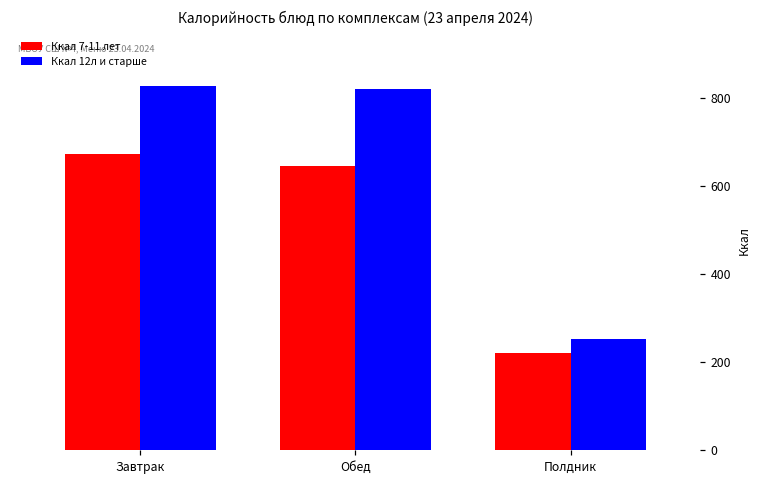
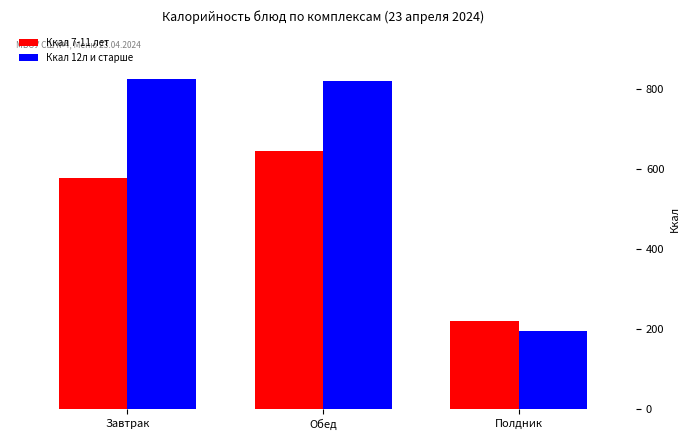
Ккал 7-11 лет, Завтрак: 670 -> 580
Ккал 12л и старше, Полдник: 250 -> 200
